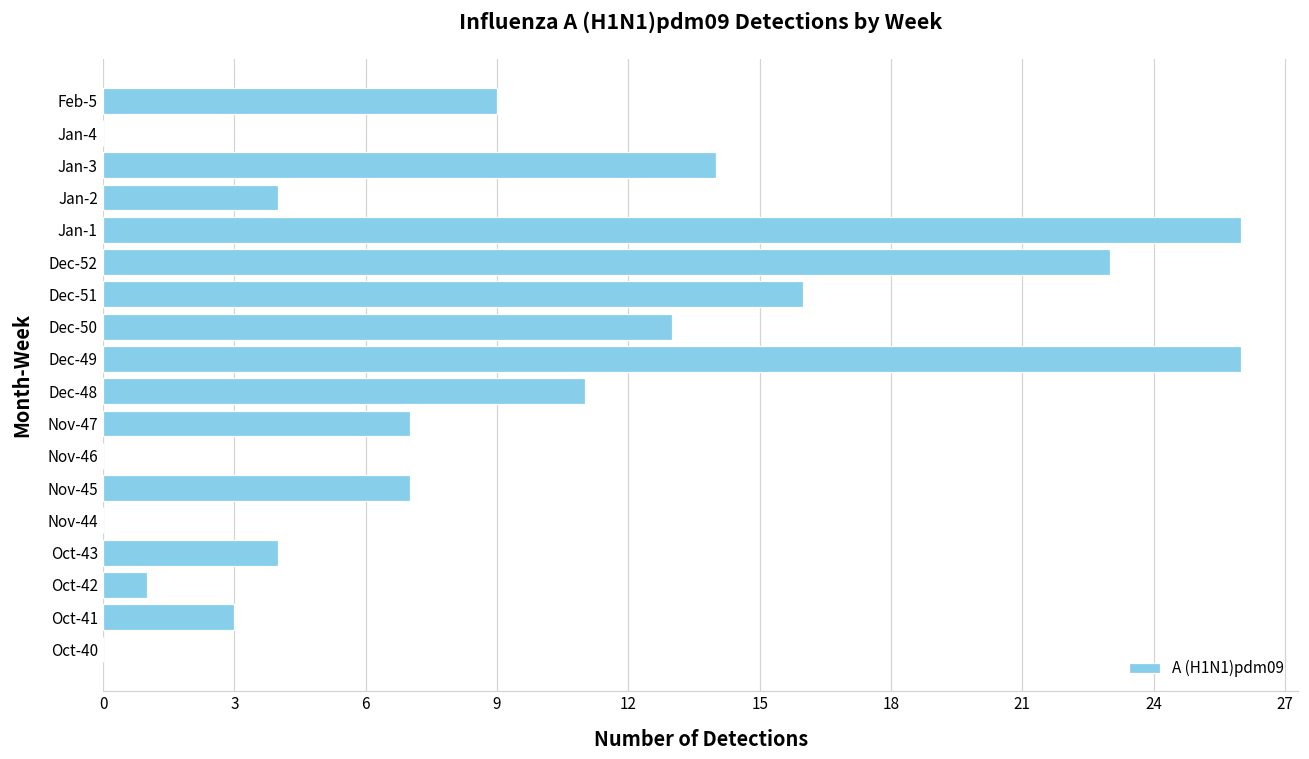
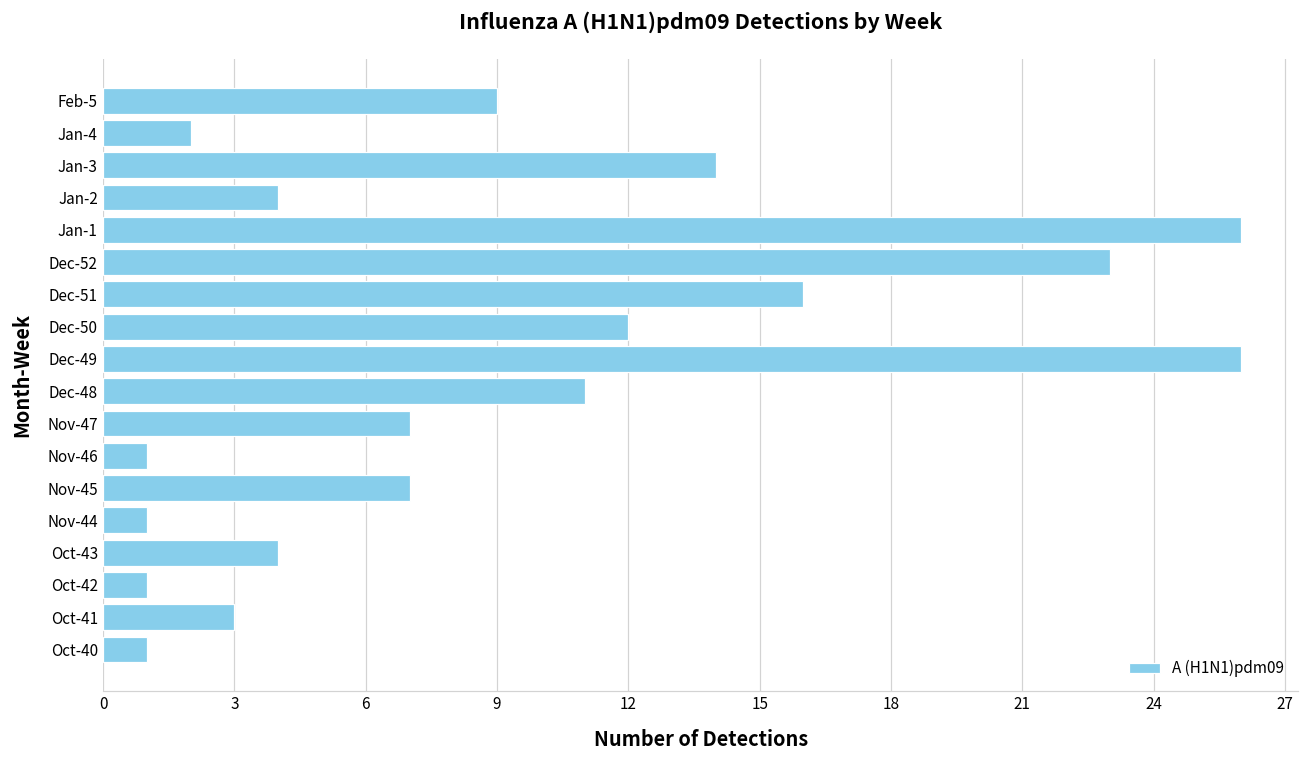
Jan-4: 0 -> 2
Dec-50: 13 -> 12
Nov-46: 0 -> 1
Nov-44: 0 -> 1
Oct-40: 0 -> 1
